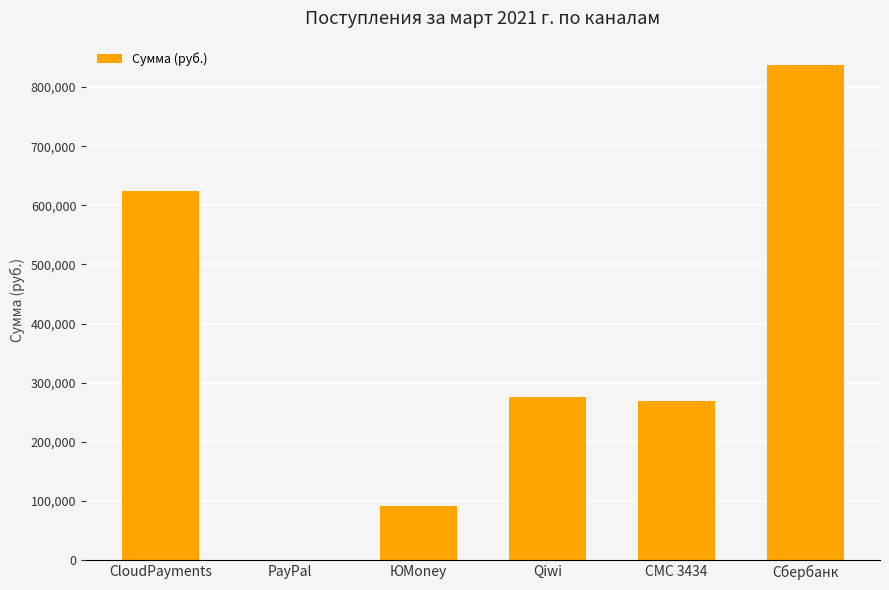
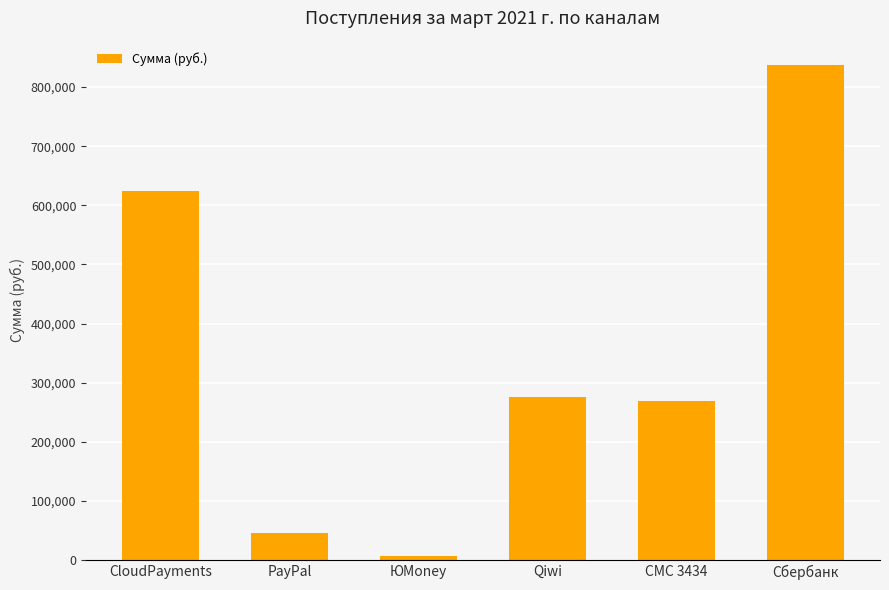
PayPal: 0 -> 50,000
ЮMoney: 90,000 -> 10,000
